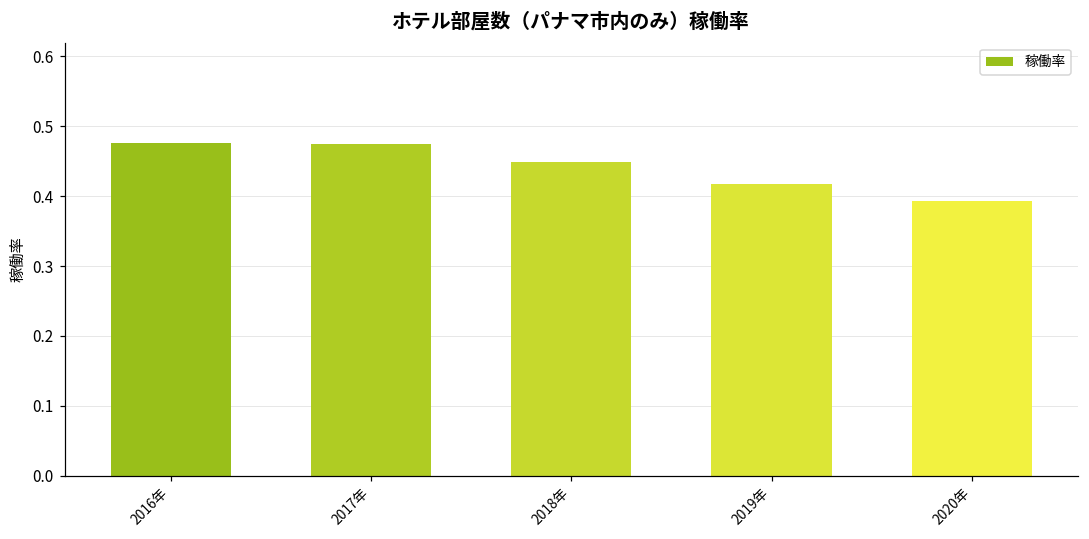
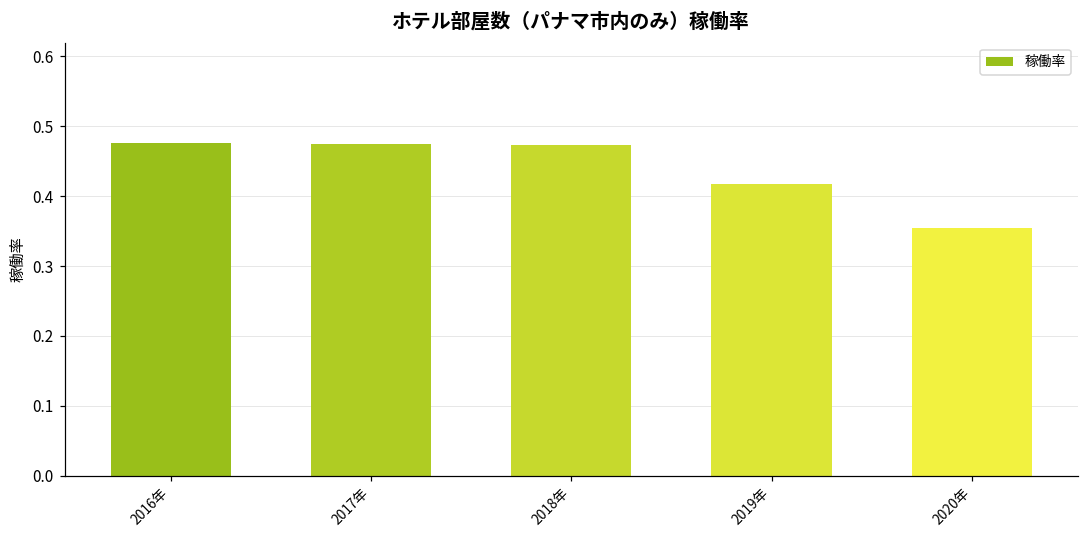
2018年: 0.45 -> 0.47
2020年: 0.39 -> 0.36
